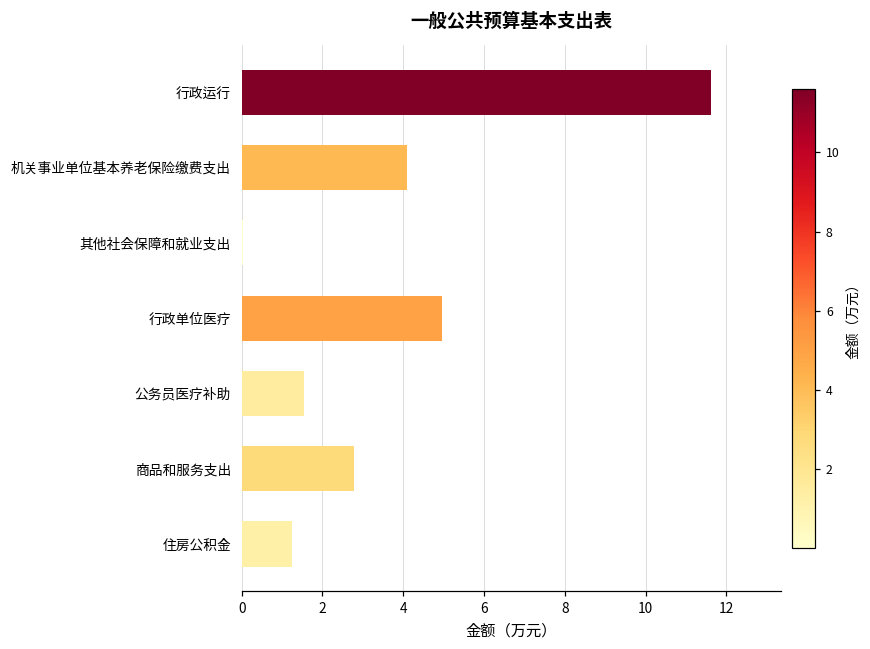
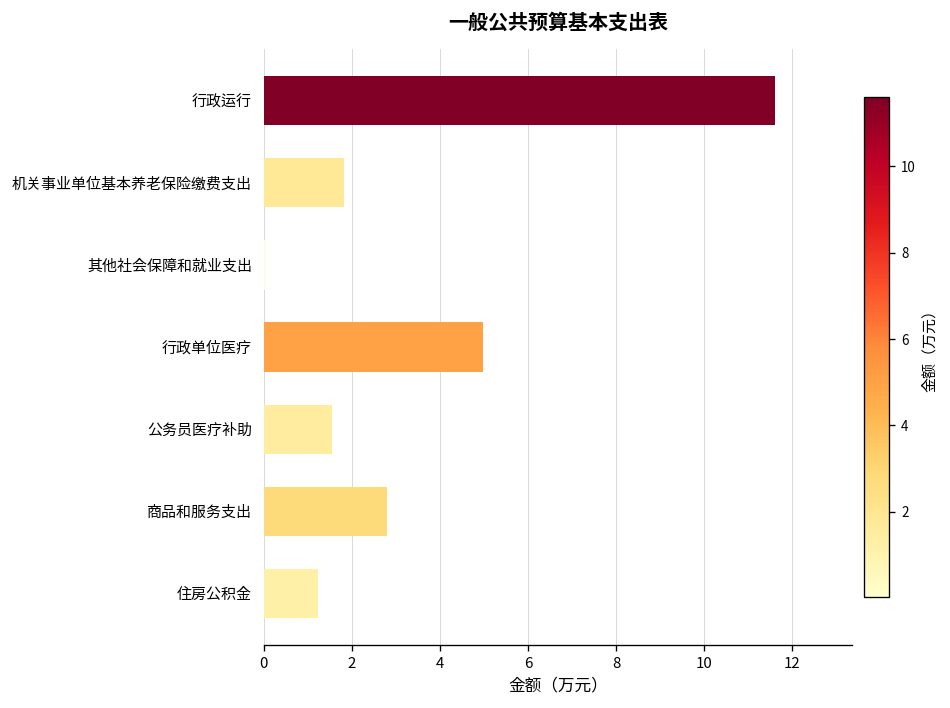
机关事业单位基本养老保险缴费支出: 4.1 -> 1.8
